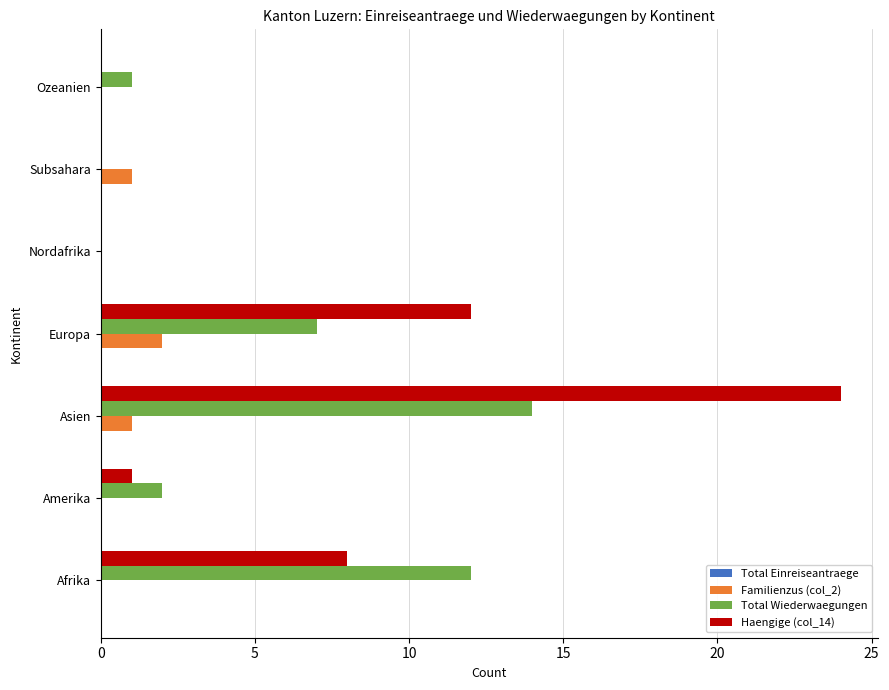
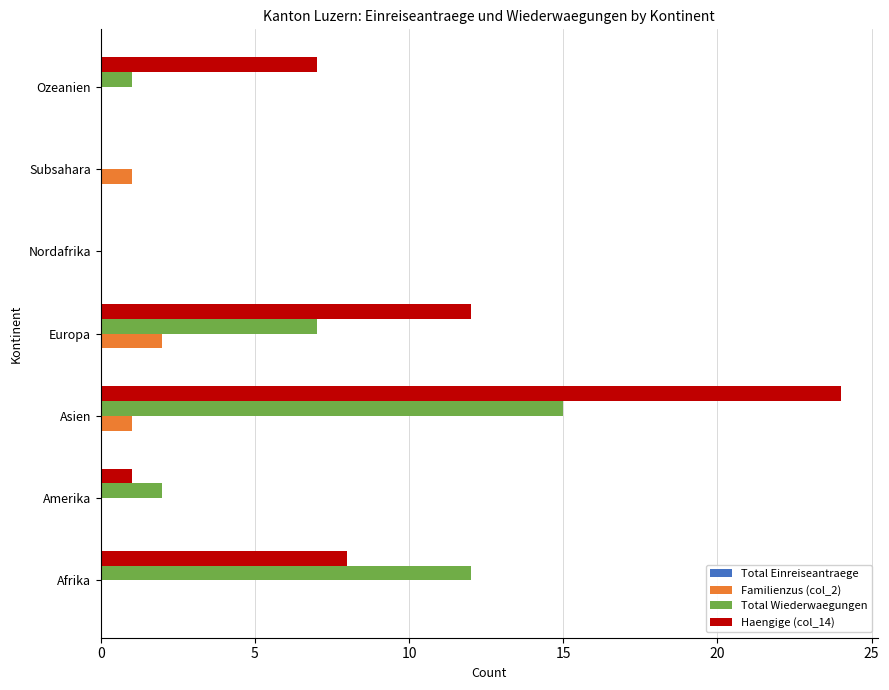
Haengige (col_14), Ozeanien: 0 -> 7
Total Wiederwaegungen, Asien: 14 -> 15
